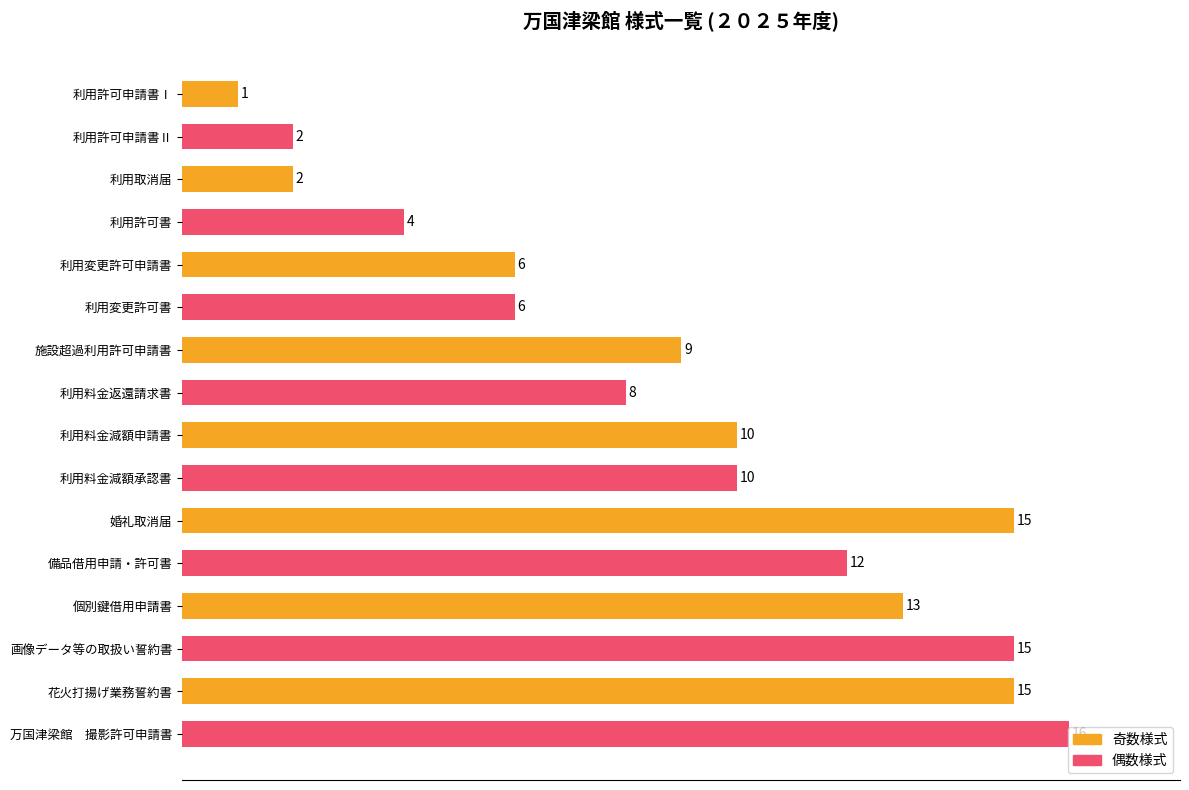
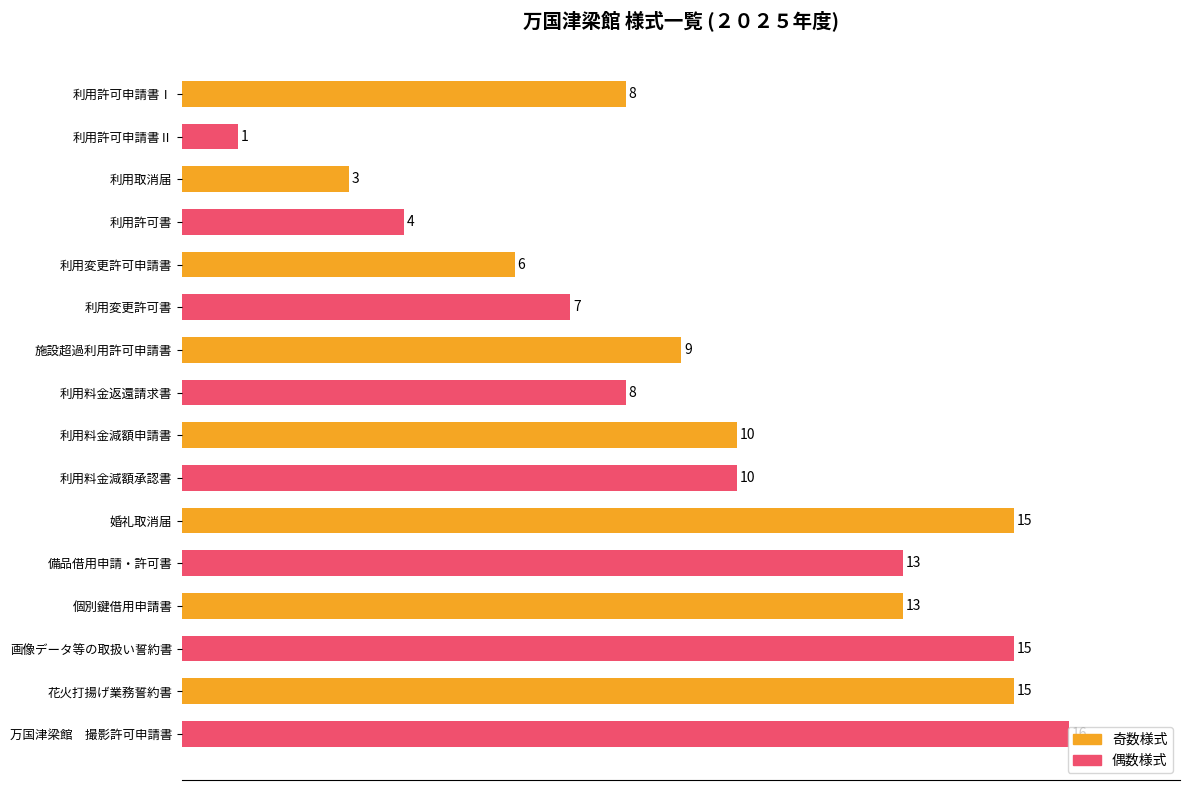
利用許可申請書Ⅰ: 1 -> 8
利用許可申請書Ⅱ: 2 -> 1
利用取消届: 2 -> 3
利用変更許可書: 6 -> 7
備品借用申請・許可書: 12 -> 13
